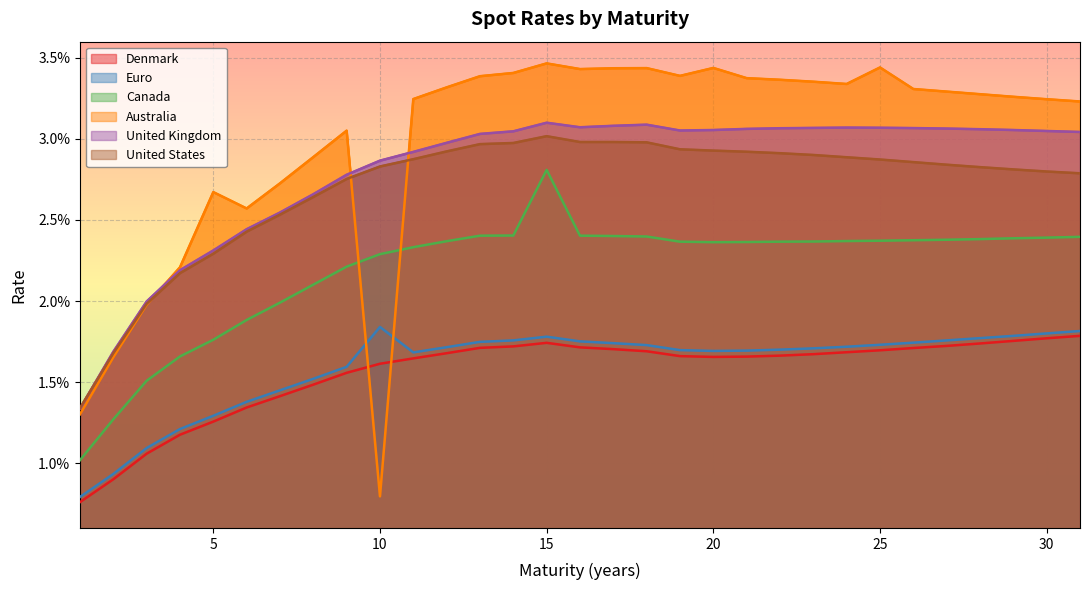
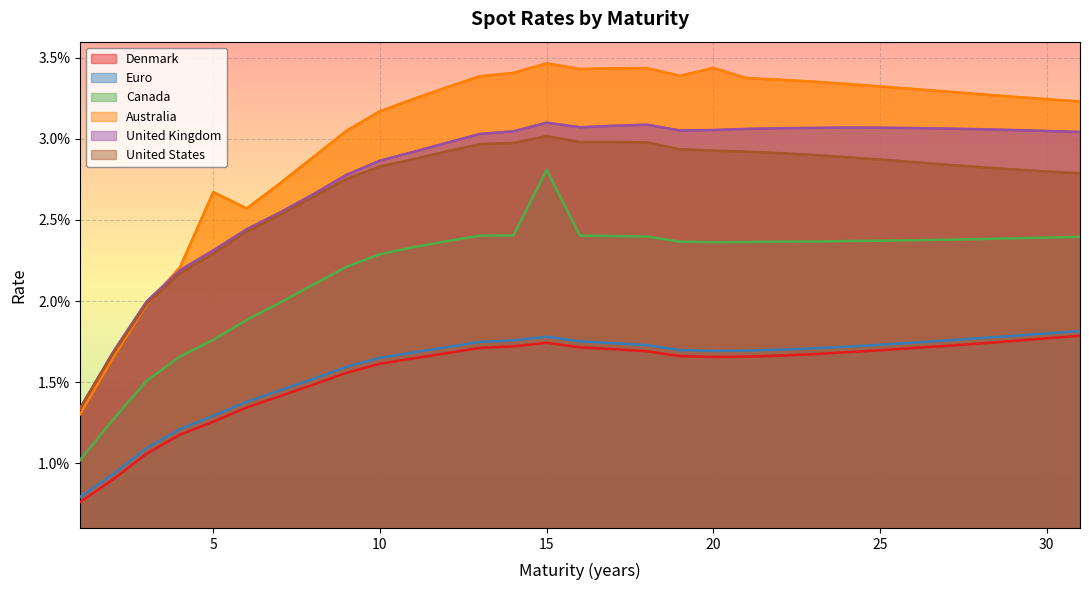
Euro, 10: 1.84% -> 1.65%
Australia, 10: 0.80% -> 3.17%
Australia, 25: 3.44% -> 3.32%
